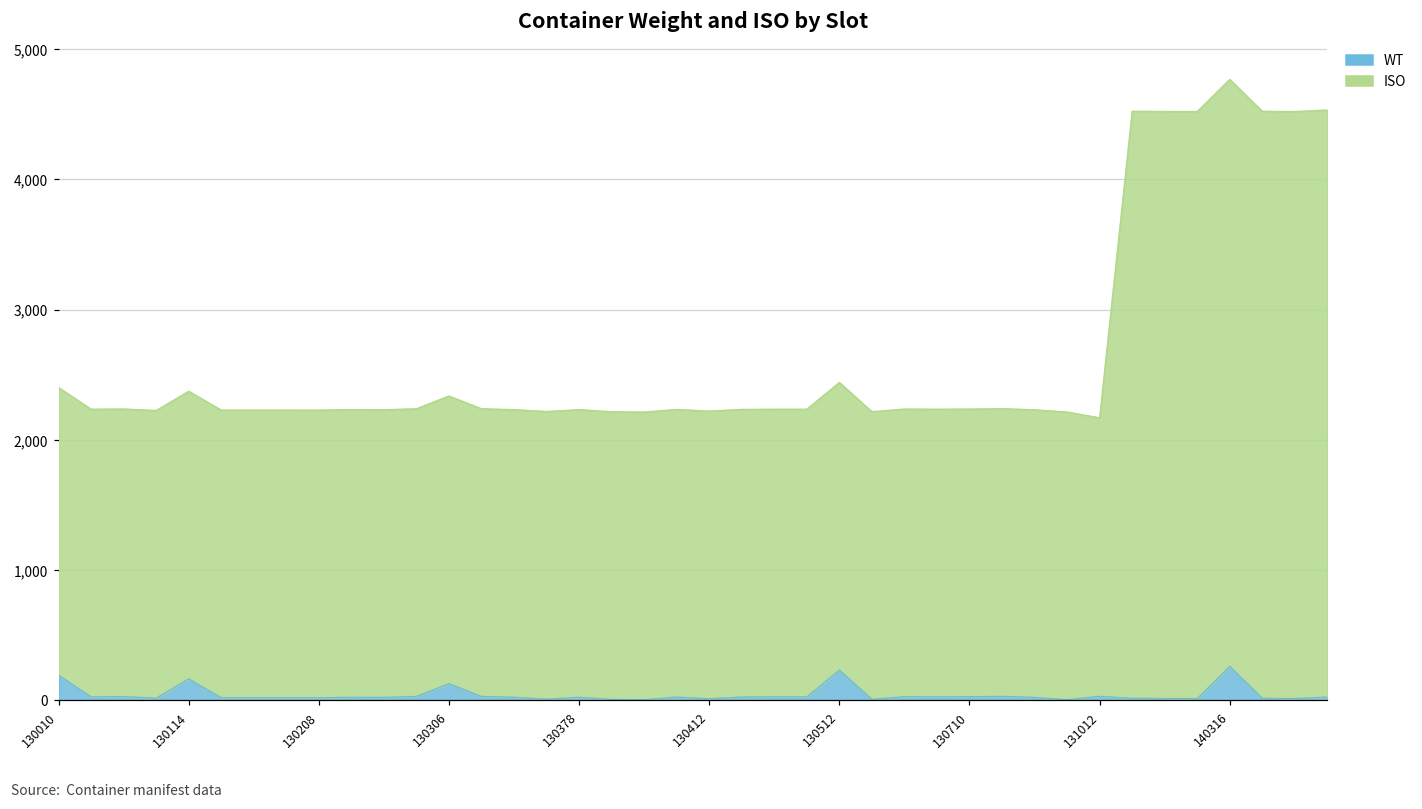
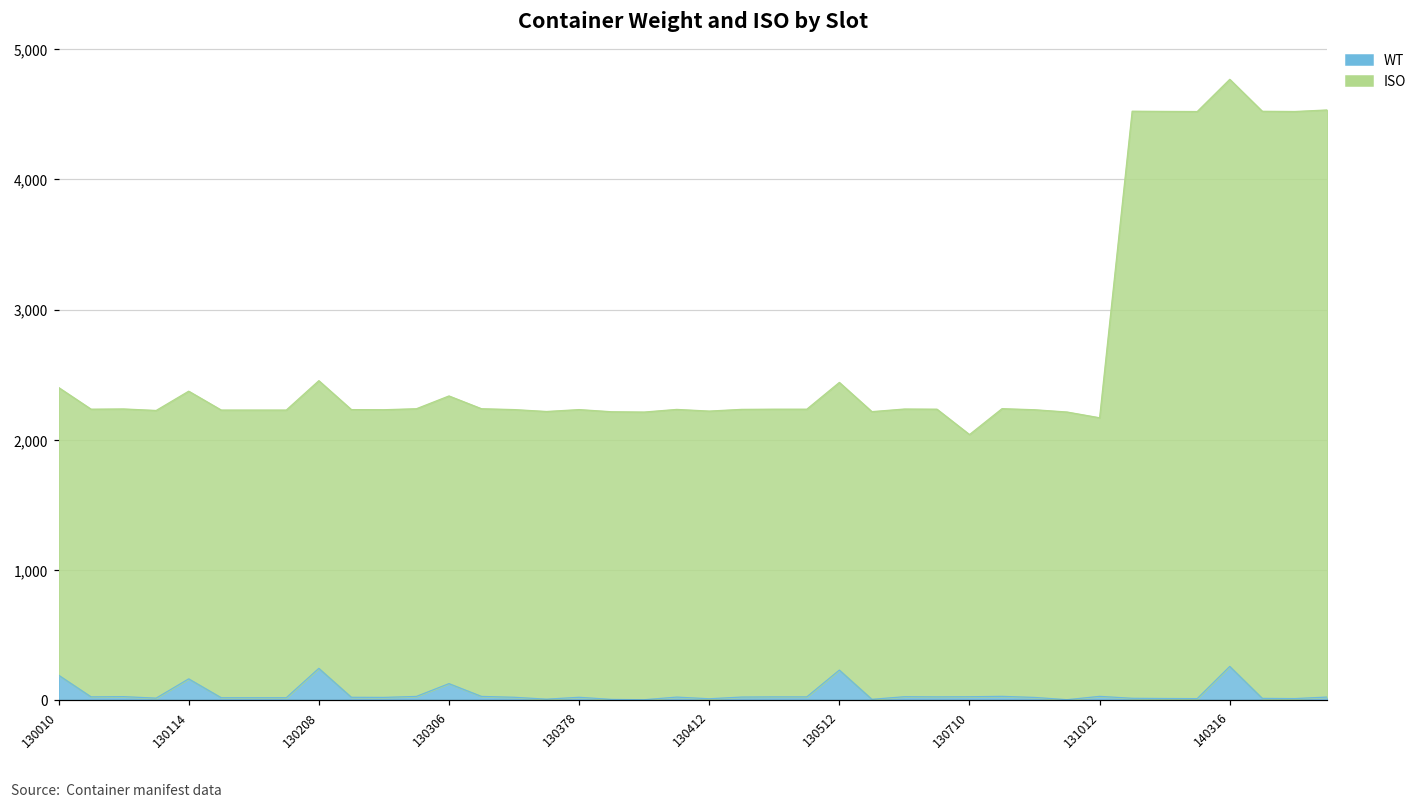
WT, 130208: 20 -> 240
ISO, 130710: 2,210 -> 2,010
